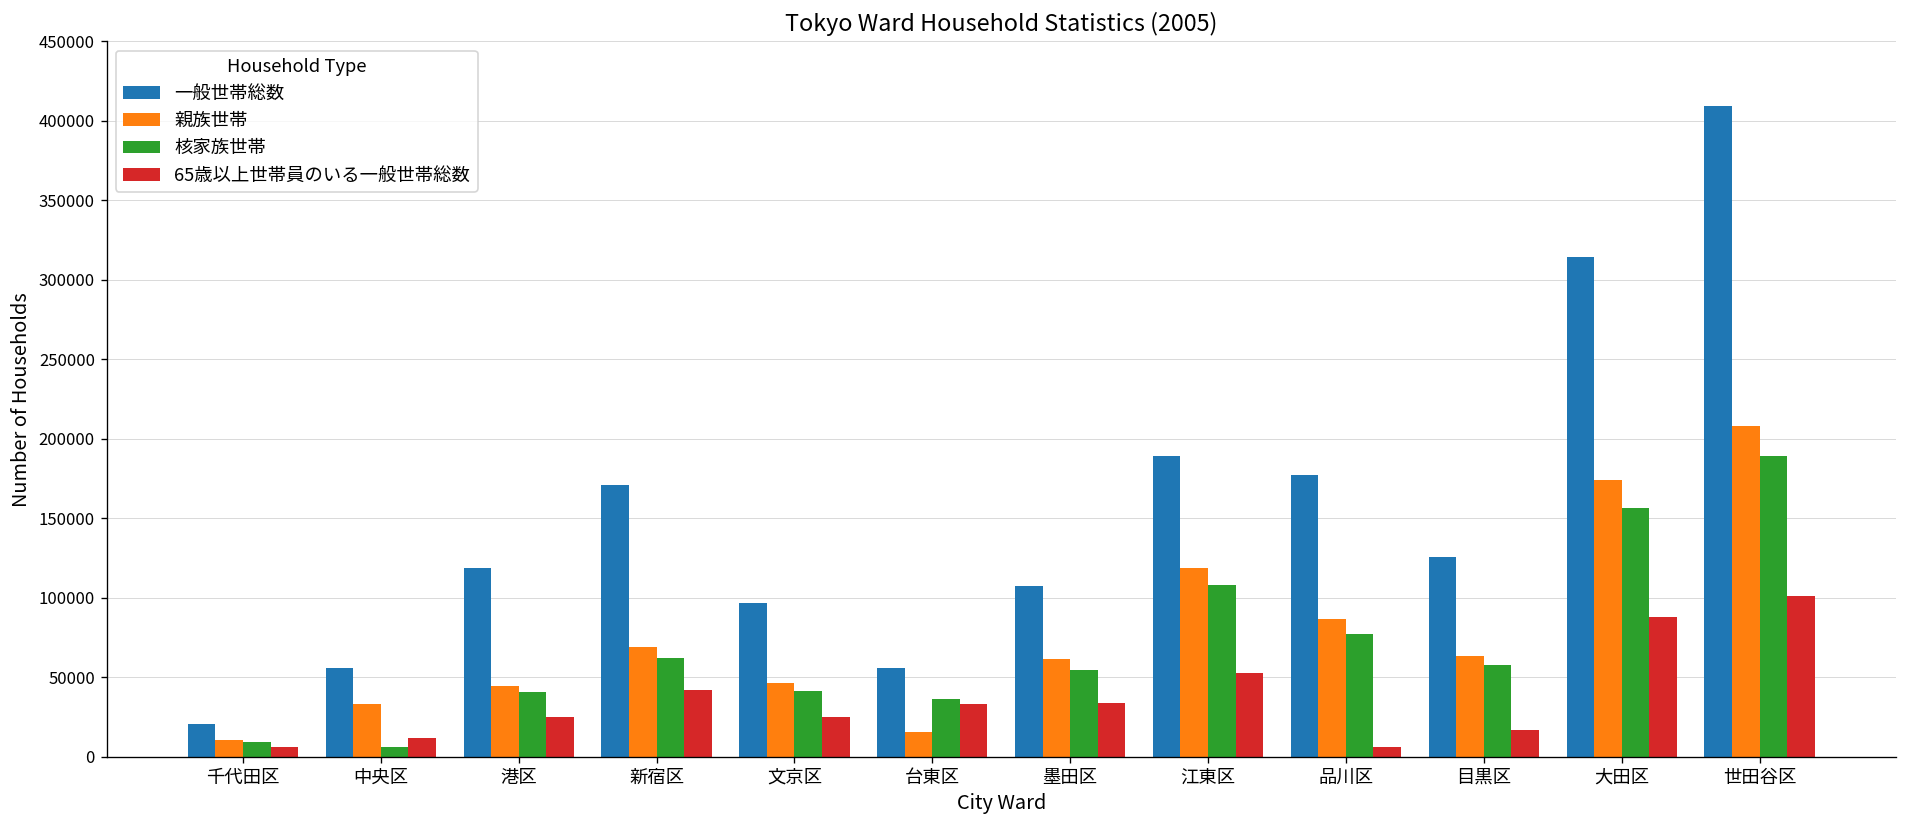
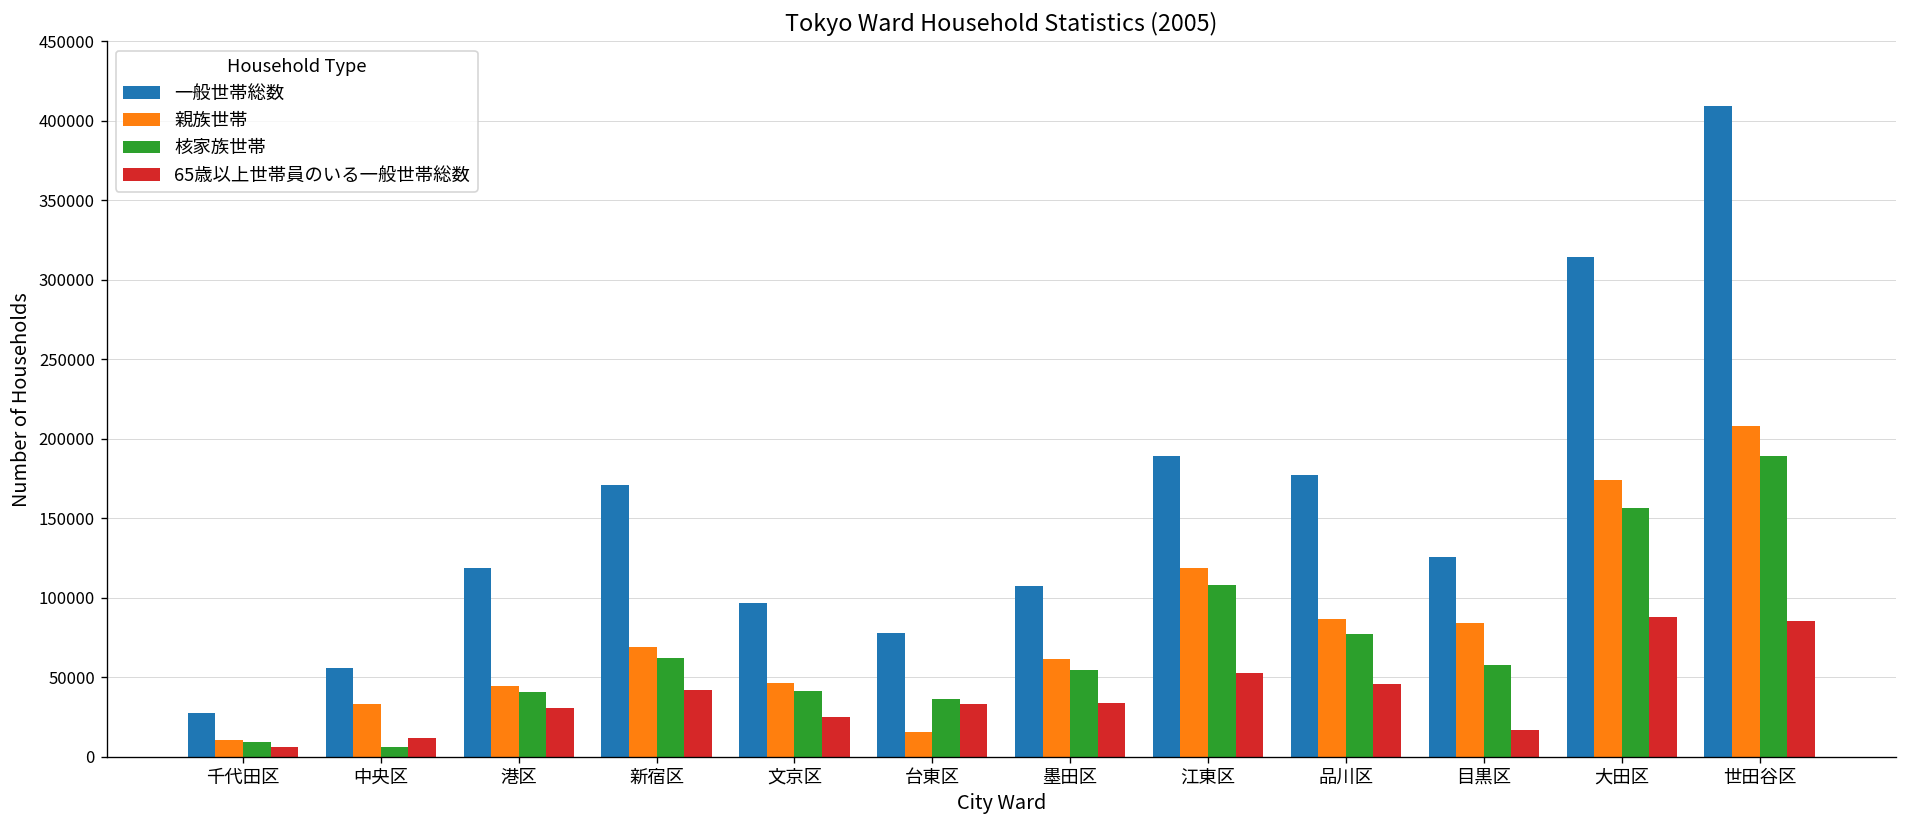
一般世帯総数, 千代田区: 21000 -> 27000
65歳以上世帯員のいる一般世帯総数, 港区: 25000 -> 31000
一般世帯総数, 台東区: 56000 -> 78000
65歳以上世帯員のいる一般世帯総数, 品川区: 6000 -> 46000
親族世帯, 目黒区: 64000 -> 84000
65歳以上世帯員のいる一般世帯総数, 世田谷区: 101000 -> 86000
